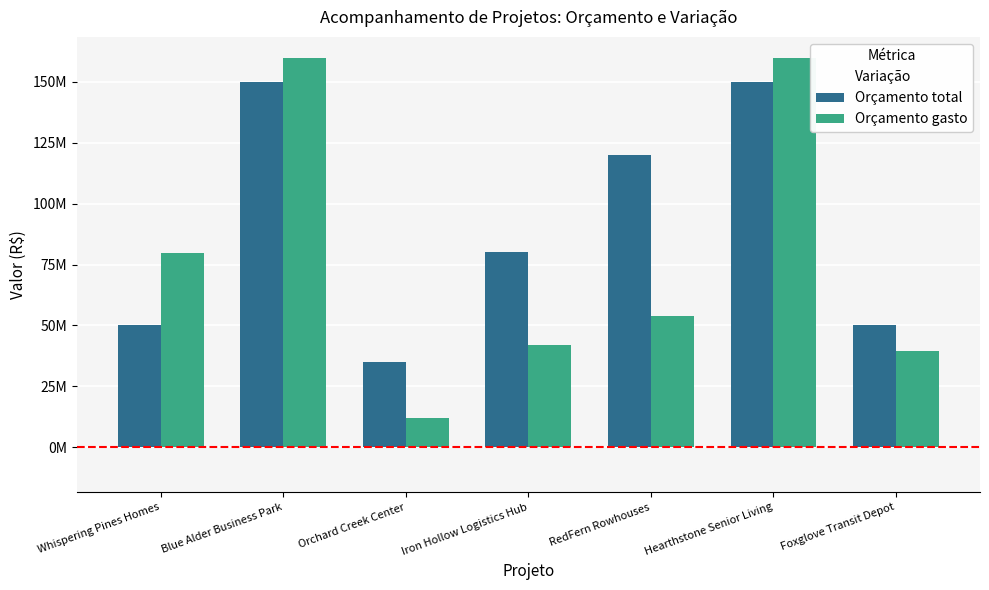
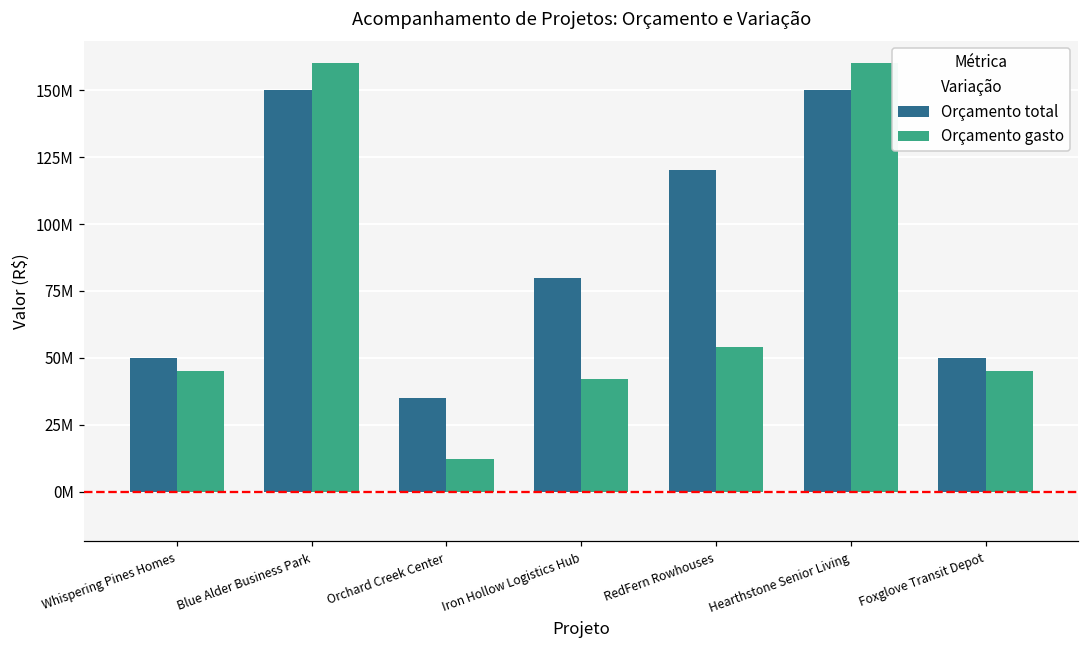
Orçamento gasto, Whispering Pines Homes: 80000000 -> 45000000
Orçamento gasto, Foxglove Transit Depot: 40000000 -> 45000000
